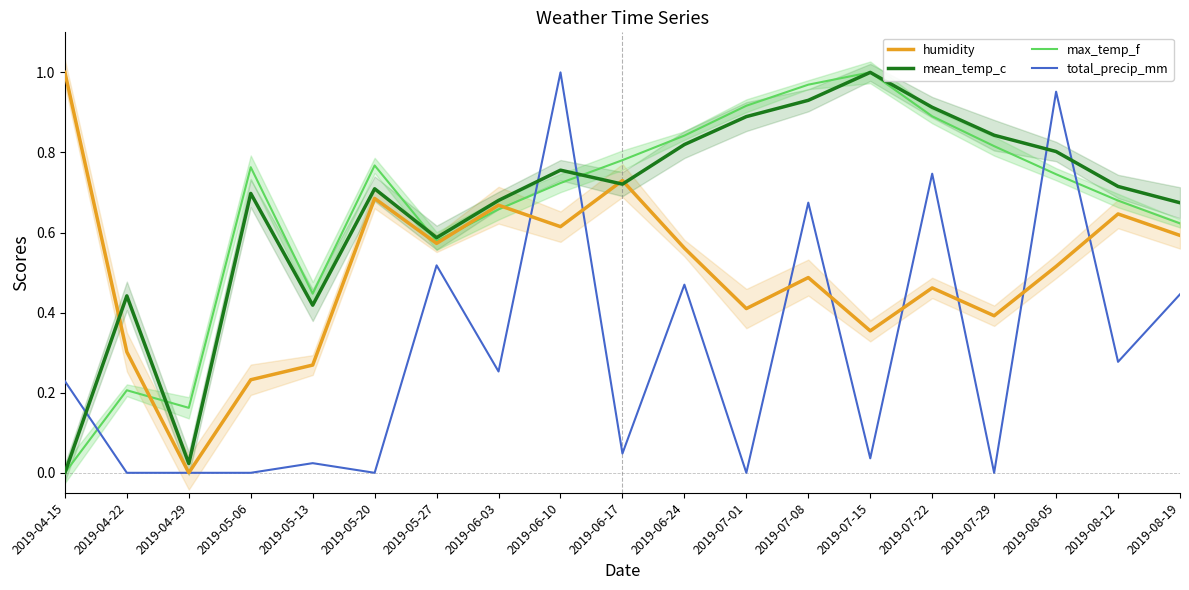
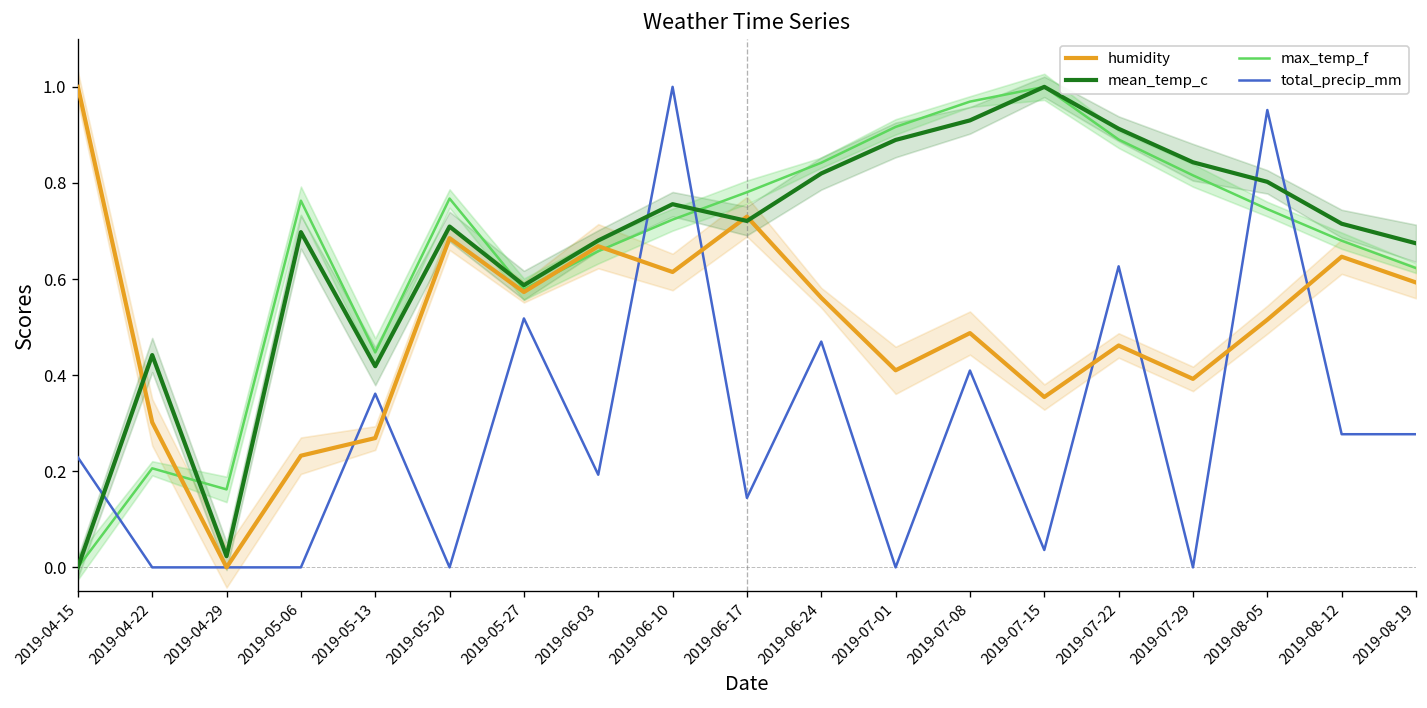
total_precip_mm, 2019-05-13: 0.02 -> 0.36
total_precip_mm, 2019-06-03: 0.25 -> 0.19
total_precip_mm, 2019-06-17: 0.05 -> 0.14
total_precip_mm, 2019-07-08: 0.67 -> 0.41
total_precip_mm, 2019-07-22: 0.75 -> 0.63
total_precip_mm, 2019-08-19: 0.45 -> 0.28
